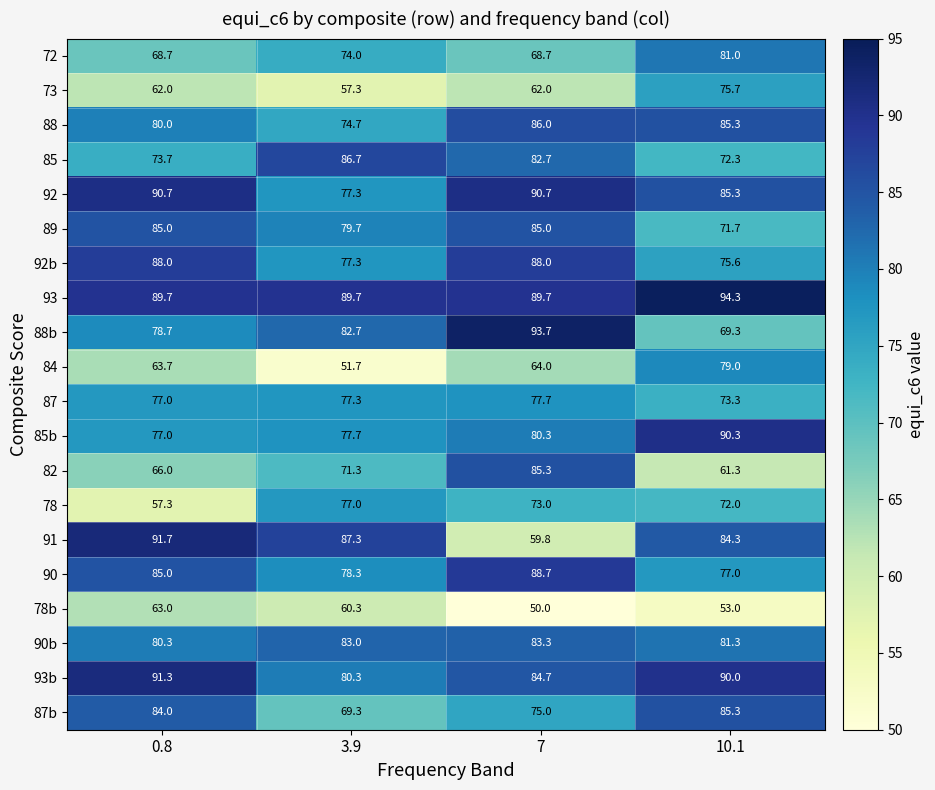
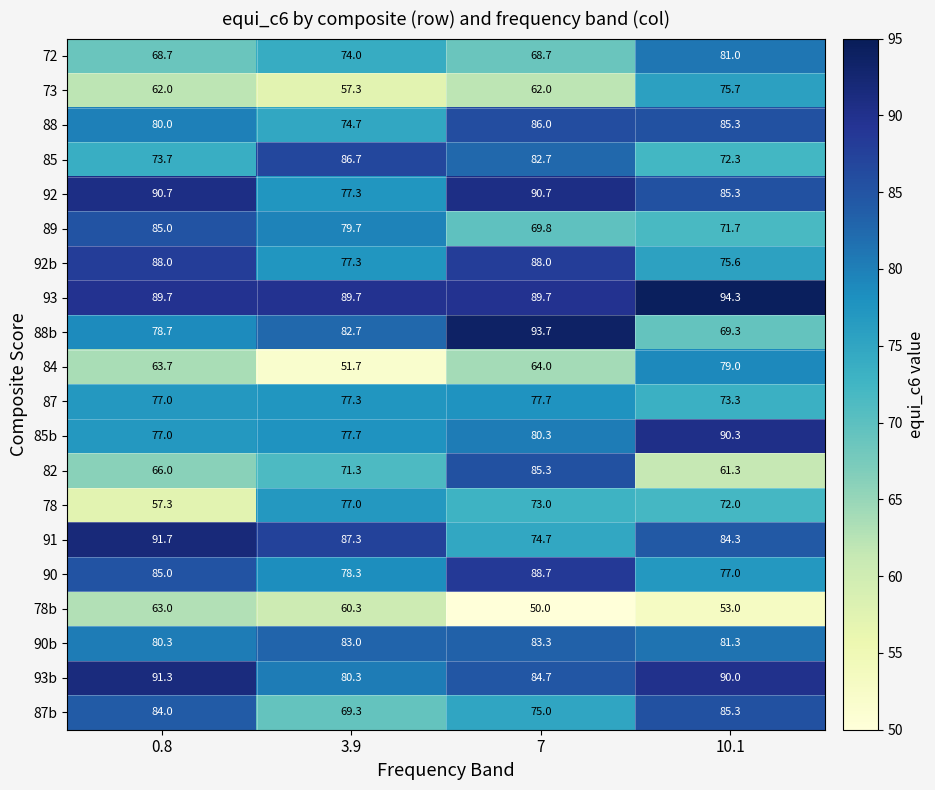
89, 7: 85.0 -> 69.8
91, 7: 59.8 -> 74.7
